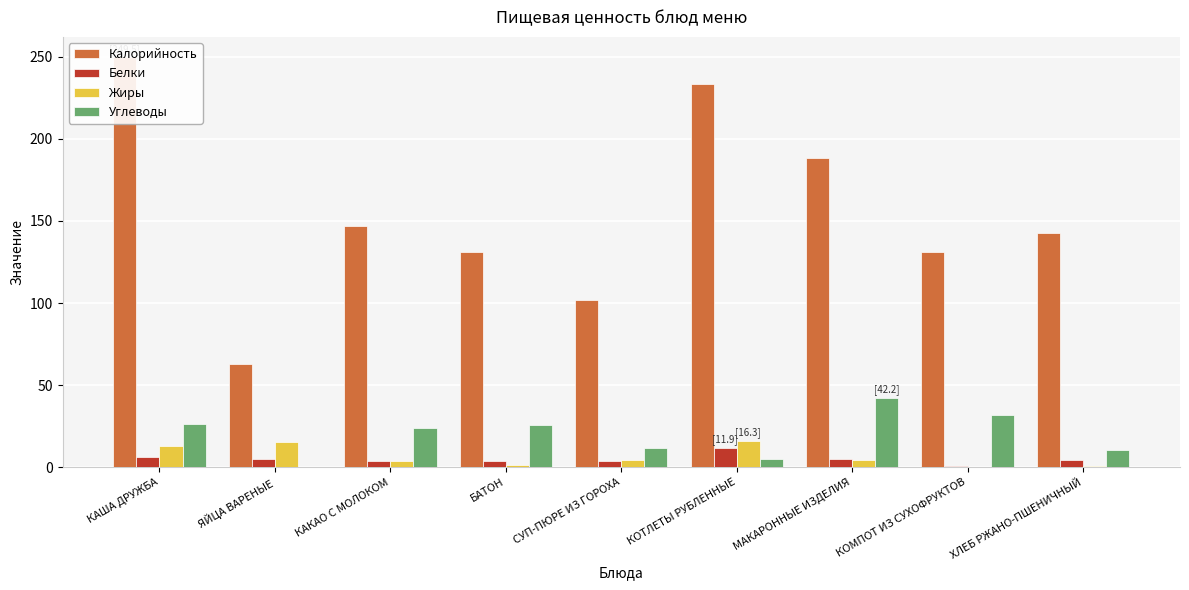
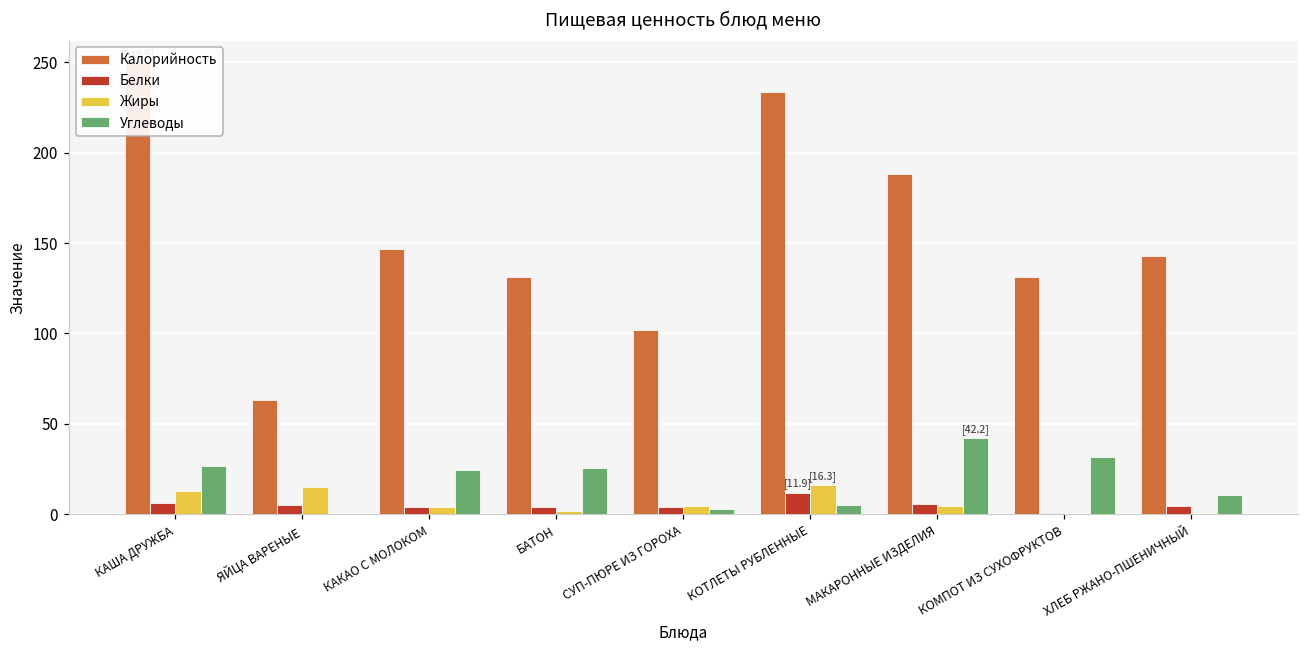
Углеводы, СУП-ПЮРЕ ИЗ ГОРОХА: 12 -> 3
